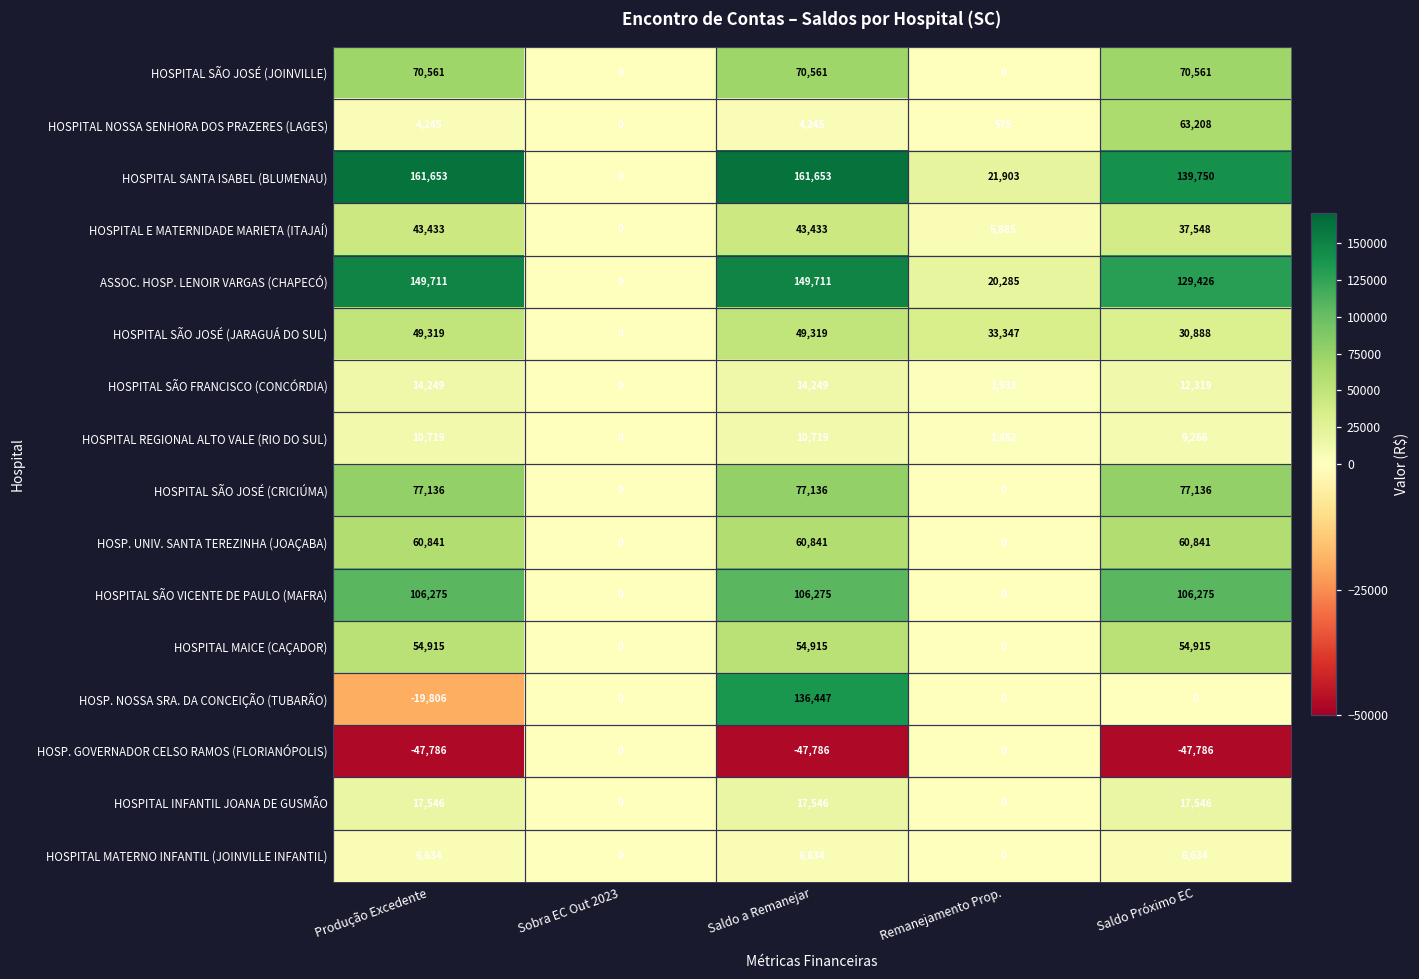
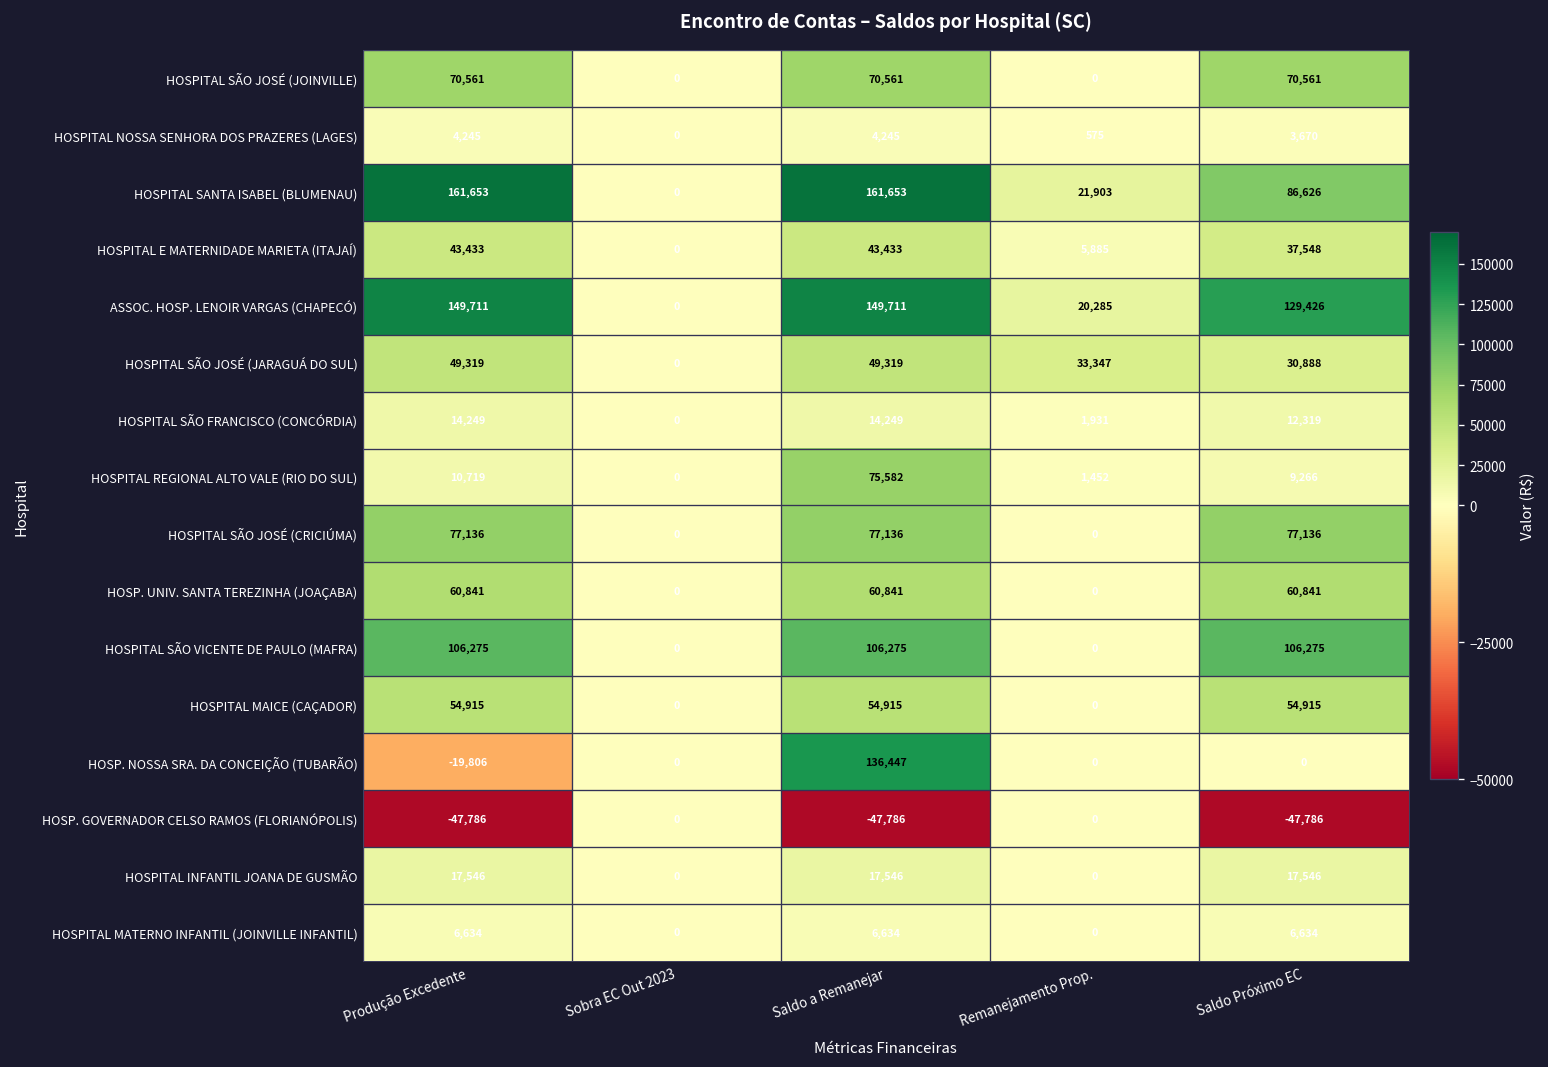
HOSPITAL NOSSA SENHORA DOS PRAZERES (LAGES), Saldo Próximo EC: 63,208 -> 3,670
HOSPITAL SANTA ISABEL (BLUMENAU), Saldo Próximo EC: 139,750 -> 86,626
HOSPITAL REGIONAL ALTO VALE (RIO DO SUL), Saldo a Remanejar: 10,719 -> 75,582
